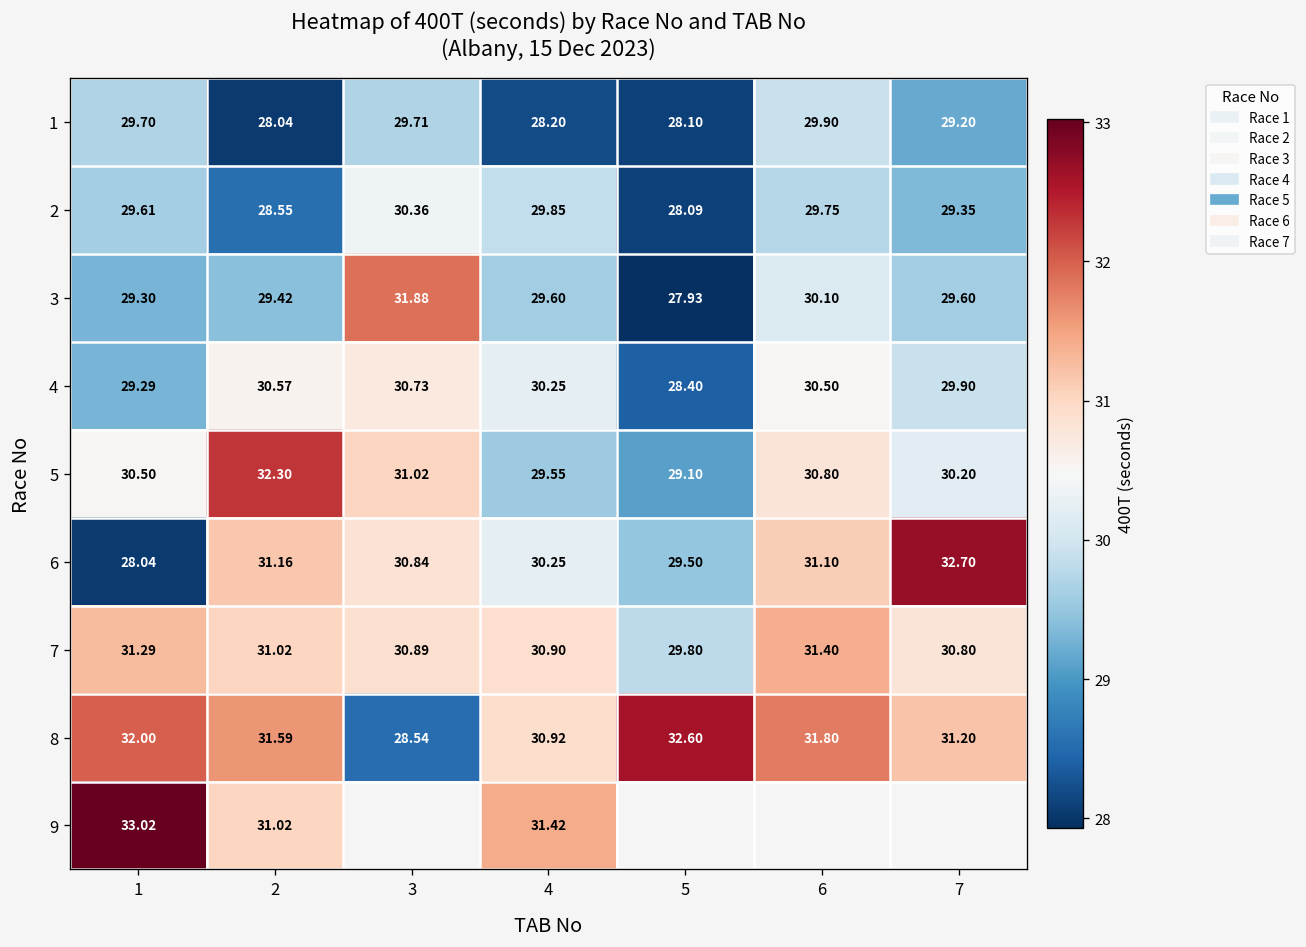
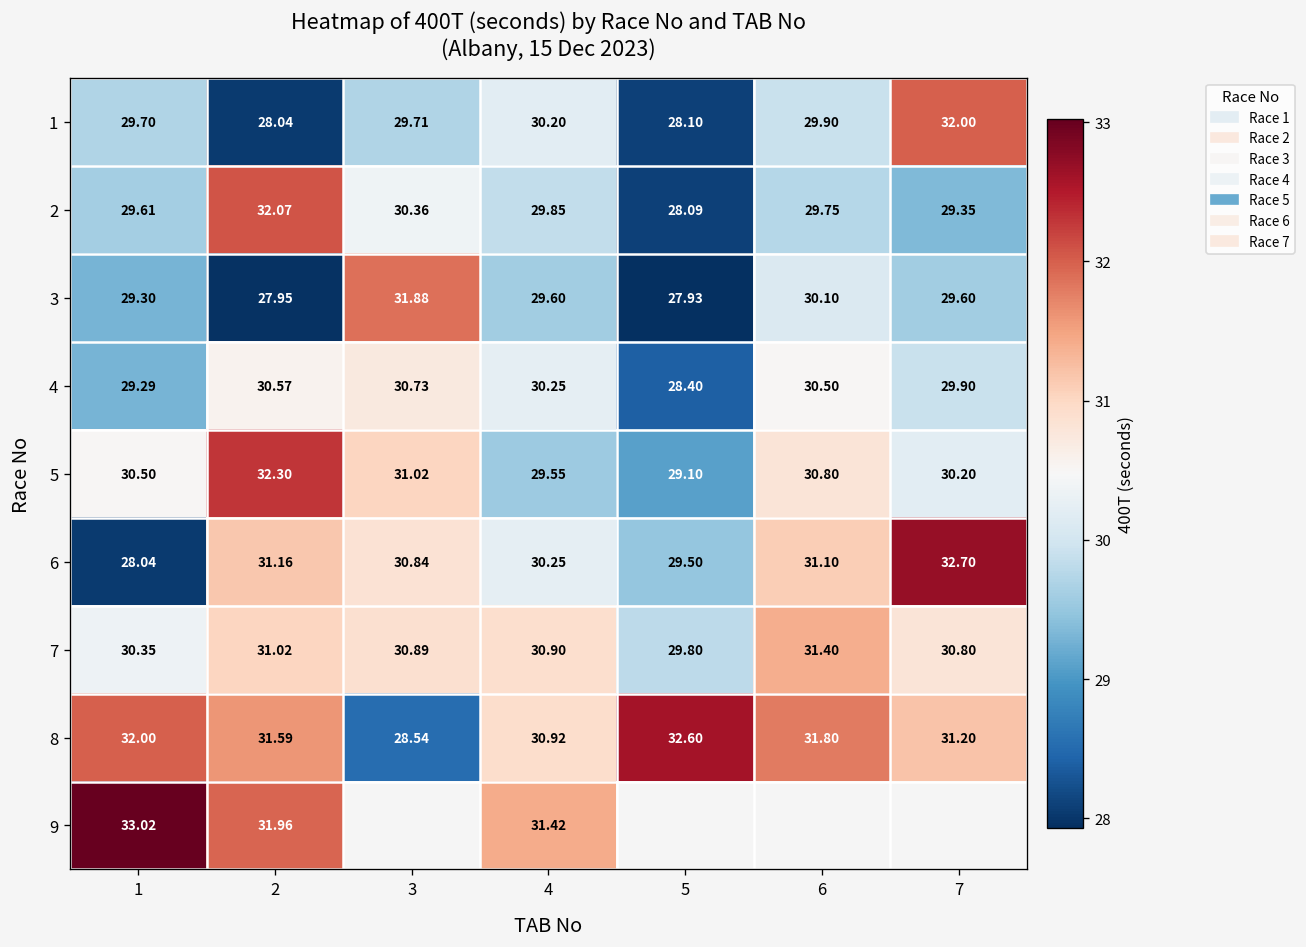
1, 4: 28.20 -> 30.20
1, 7: 29.20 -> 32.00
2, 2: 28.55 -> 32.07
3, 2: 29.42 -> 27.95
7, 1: 31.29 -> 30.35
9, 2: 31.02 -> 31.96
